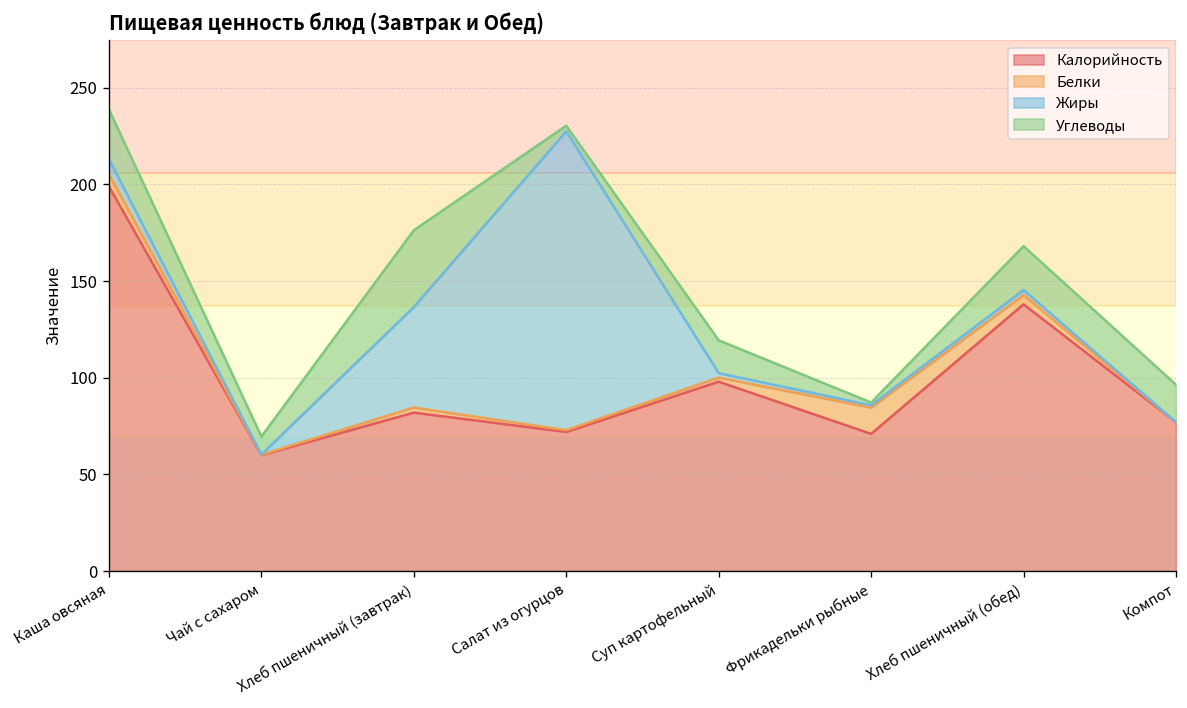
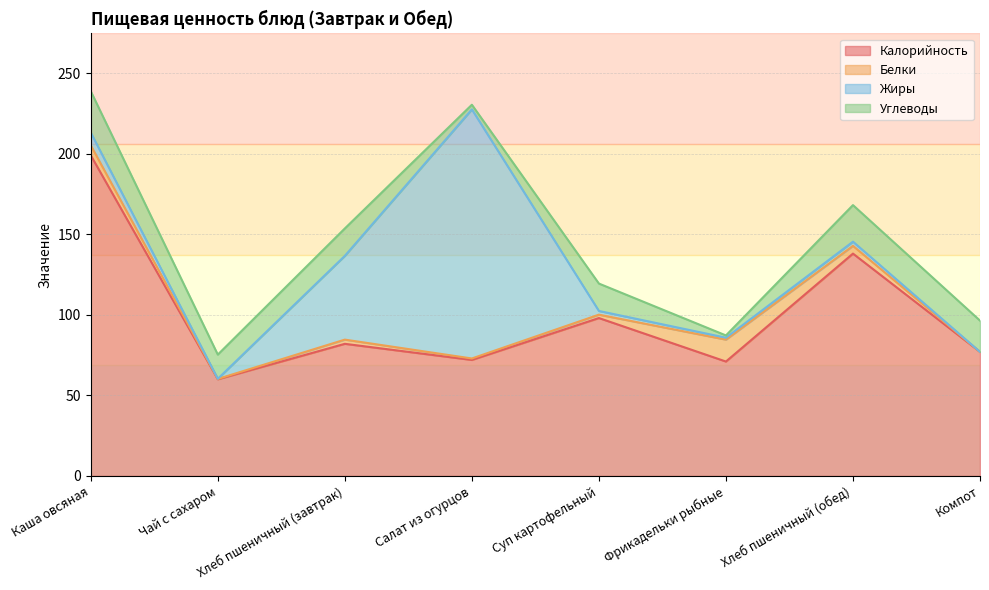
Углеводы, Чай с сахаром: 9 -> 15
Углеводы, Хлеб пшеничный (завтрак): 40 -> 17
